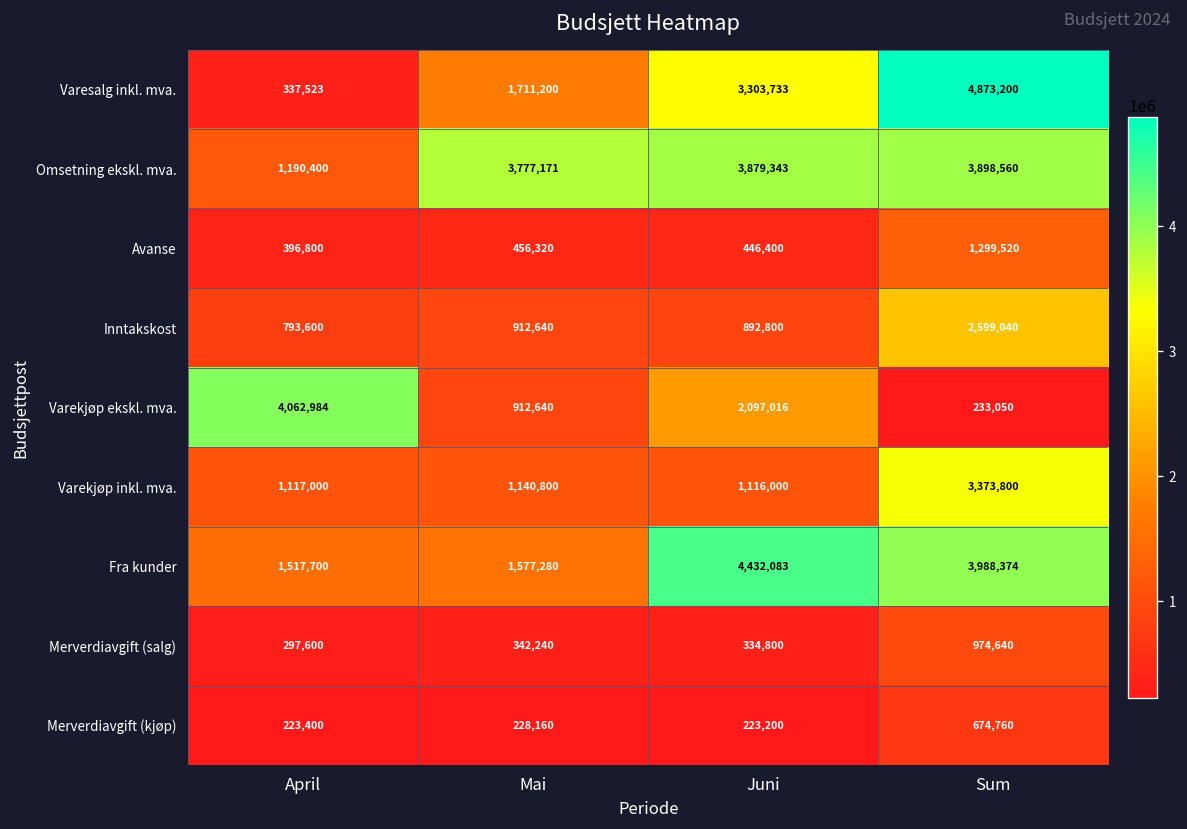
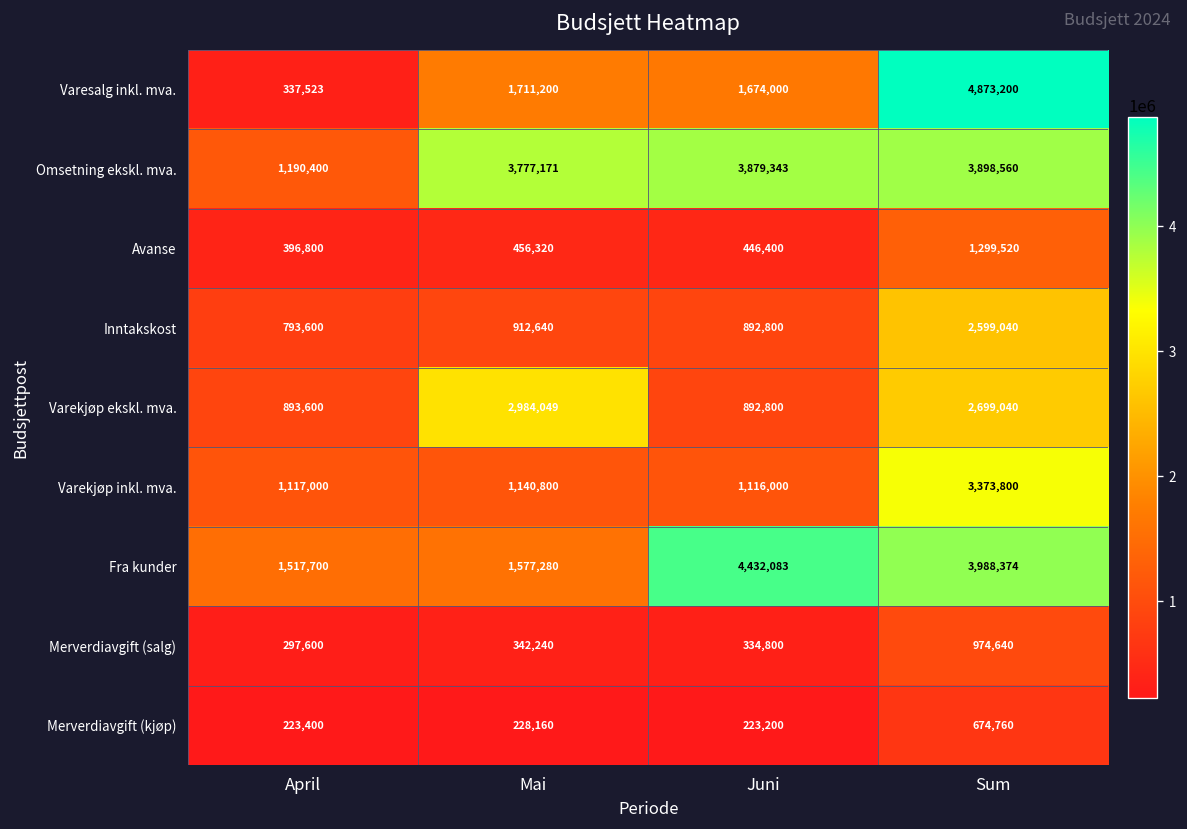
Varesalg inkl. mva., Juni: 3,303,733 -> 1,674,000
Varekjøp ekskl. mva., April: 4,062,984 -> 893,600
Varekjøp ekskl. mva., Mai: 912,640 -> 2,984,049
Varekjøp ekskl. mva., Juni: 2,097,016 -> 892,800
Varekjøp ekskl. mva., Sum: 233,050 -> 2,699,040
